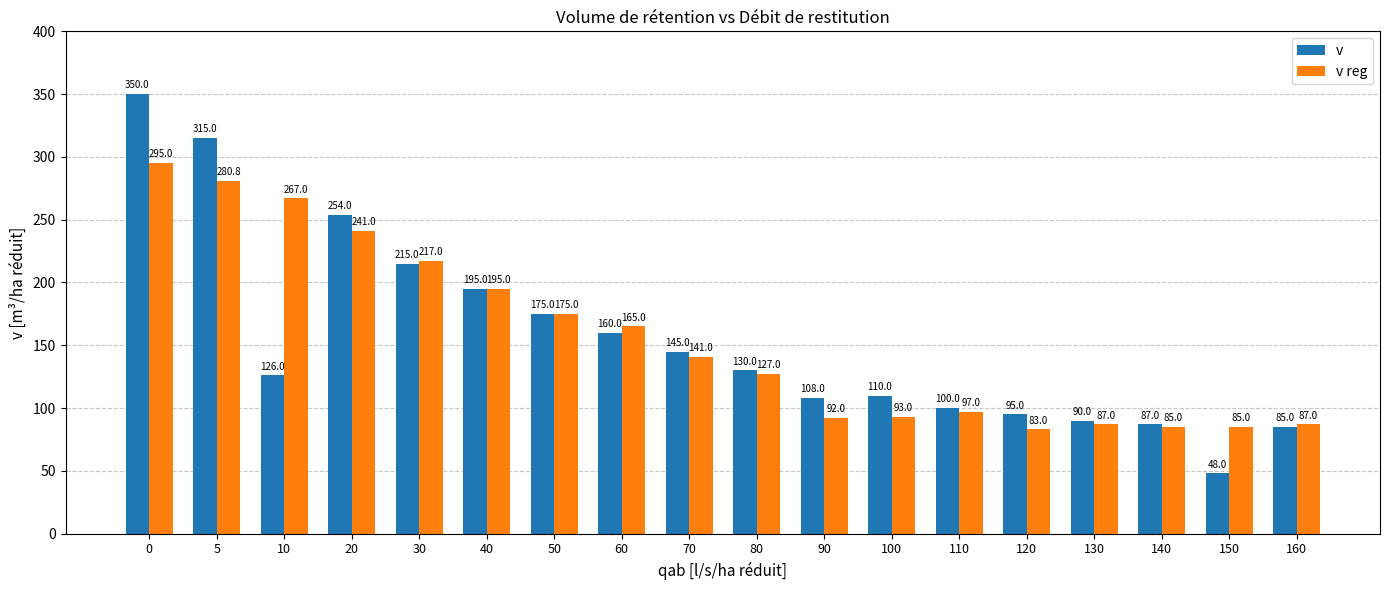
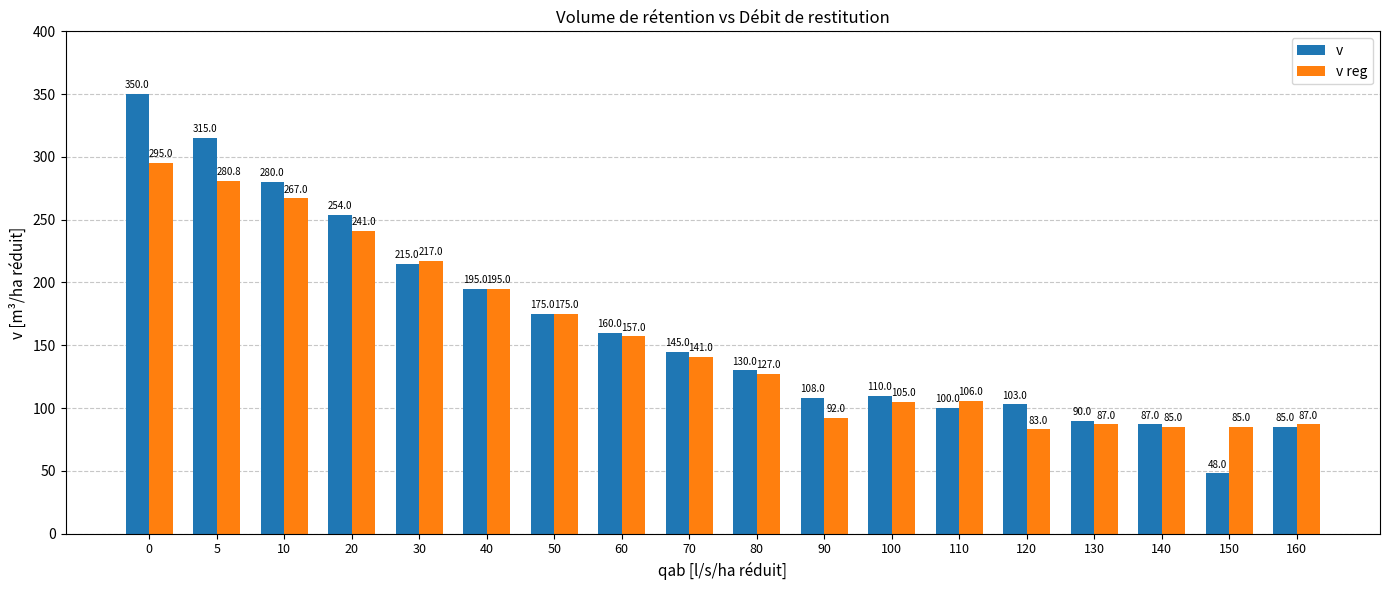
v, 10: 126.0 -> 280.0
v reg, 60: 165.0 -> 157.0
v reg, 100: 93.0 -> 105.0
v reg, 110: 97.0 -> 106.0
v, 120: 95.0 -> 103.0
